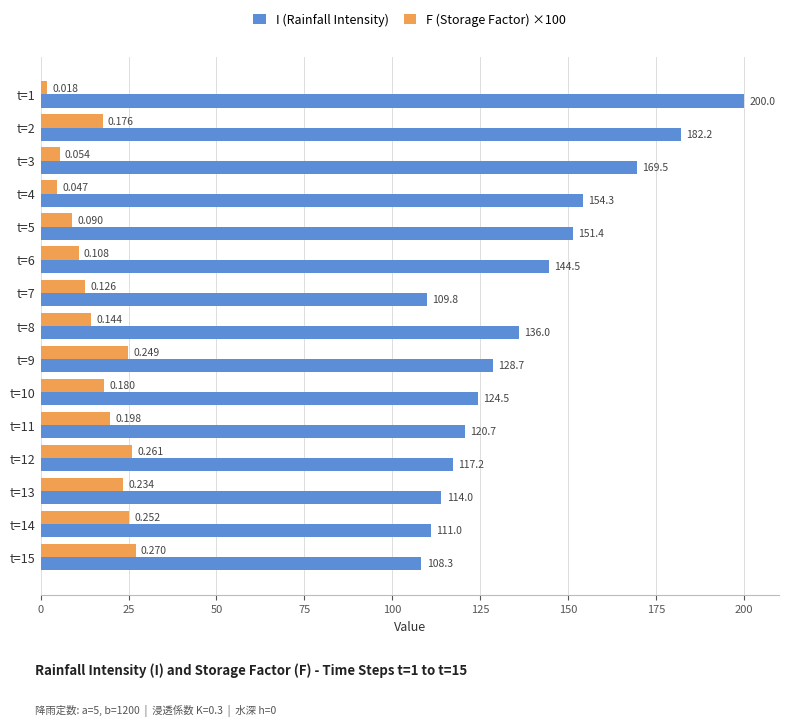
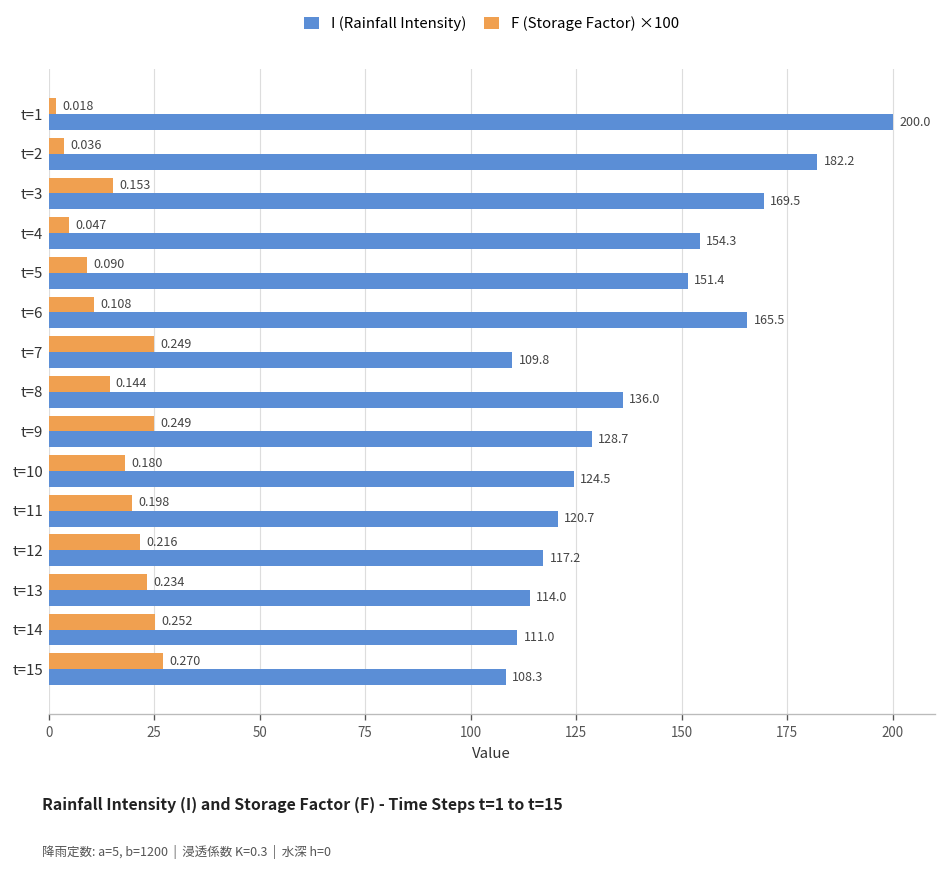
F (Storage Factor) ×100, t=2: 0.176 -> 0.036
F (Storage Factor) ×100, t=3: 0.054 -> 0.153
I (Rainfall Intensity), t=6: 144.5 -> 165.5
F (Storage Factor) ×100, t=7: 0.126 -> 0.249
F (Storage Factor) ×100, t=12: 0.261 -> 0.216
